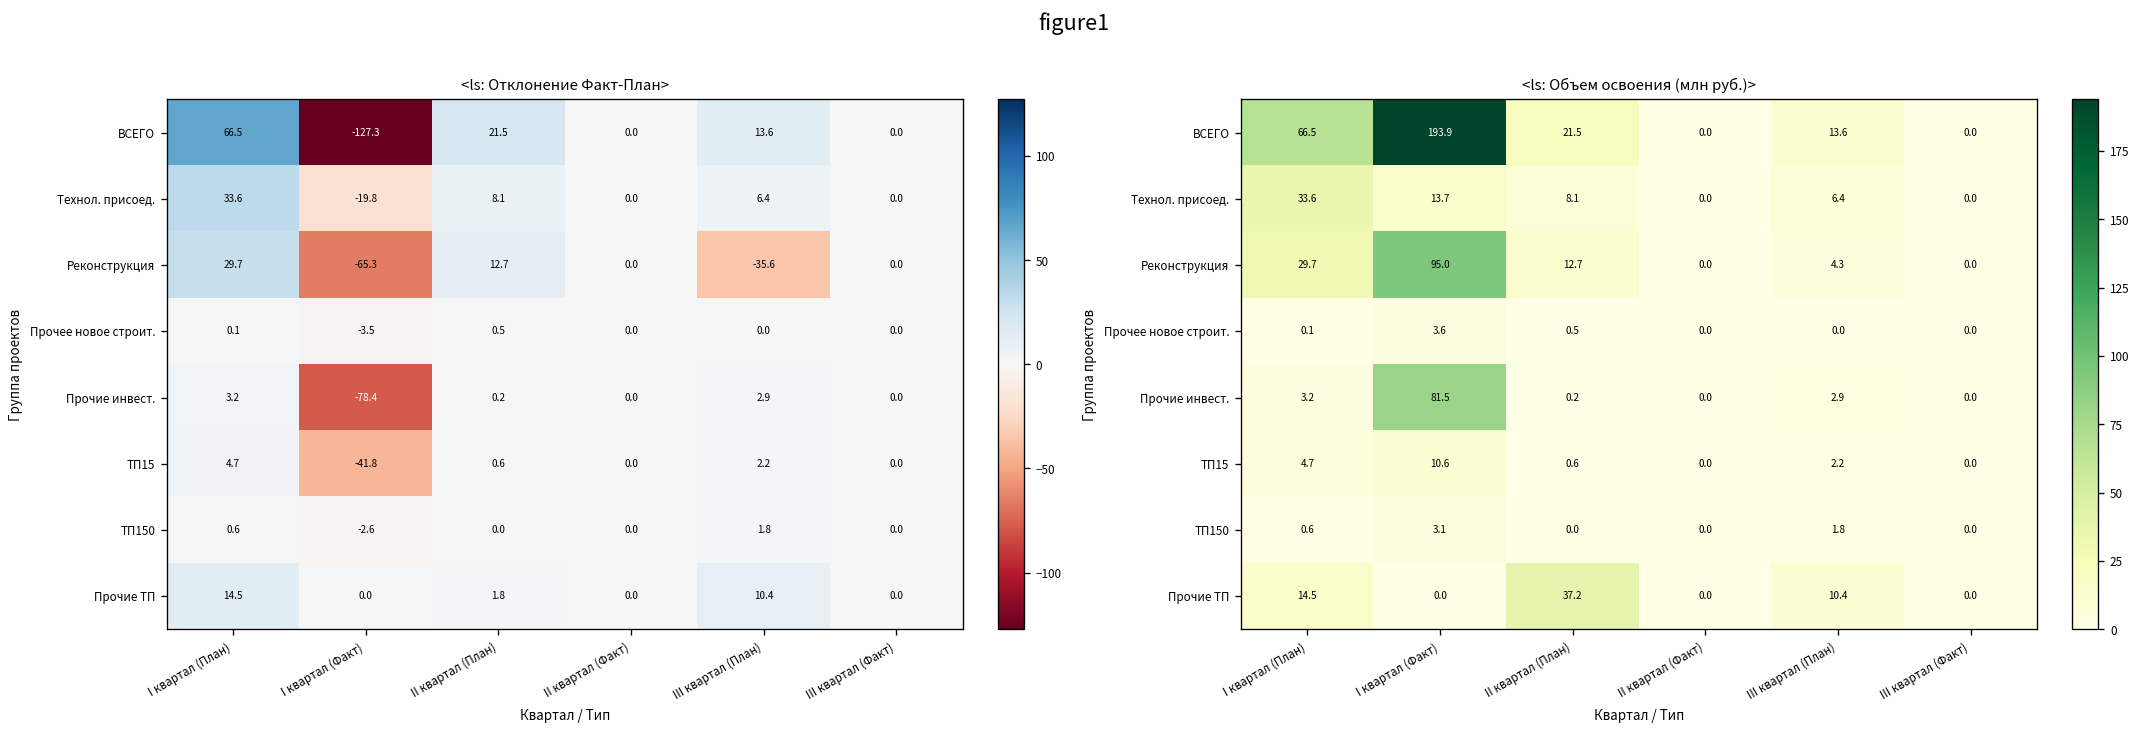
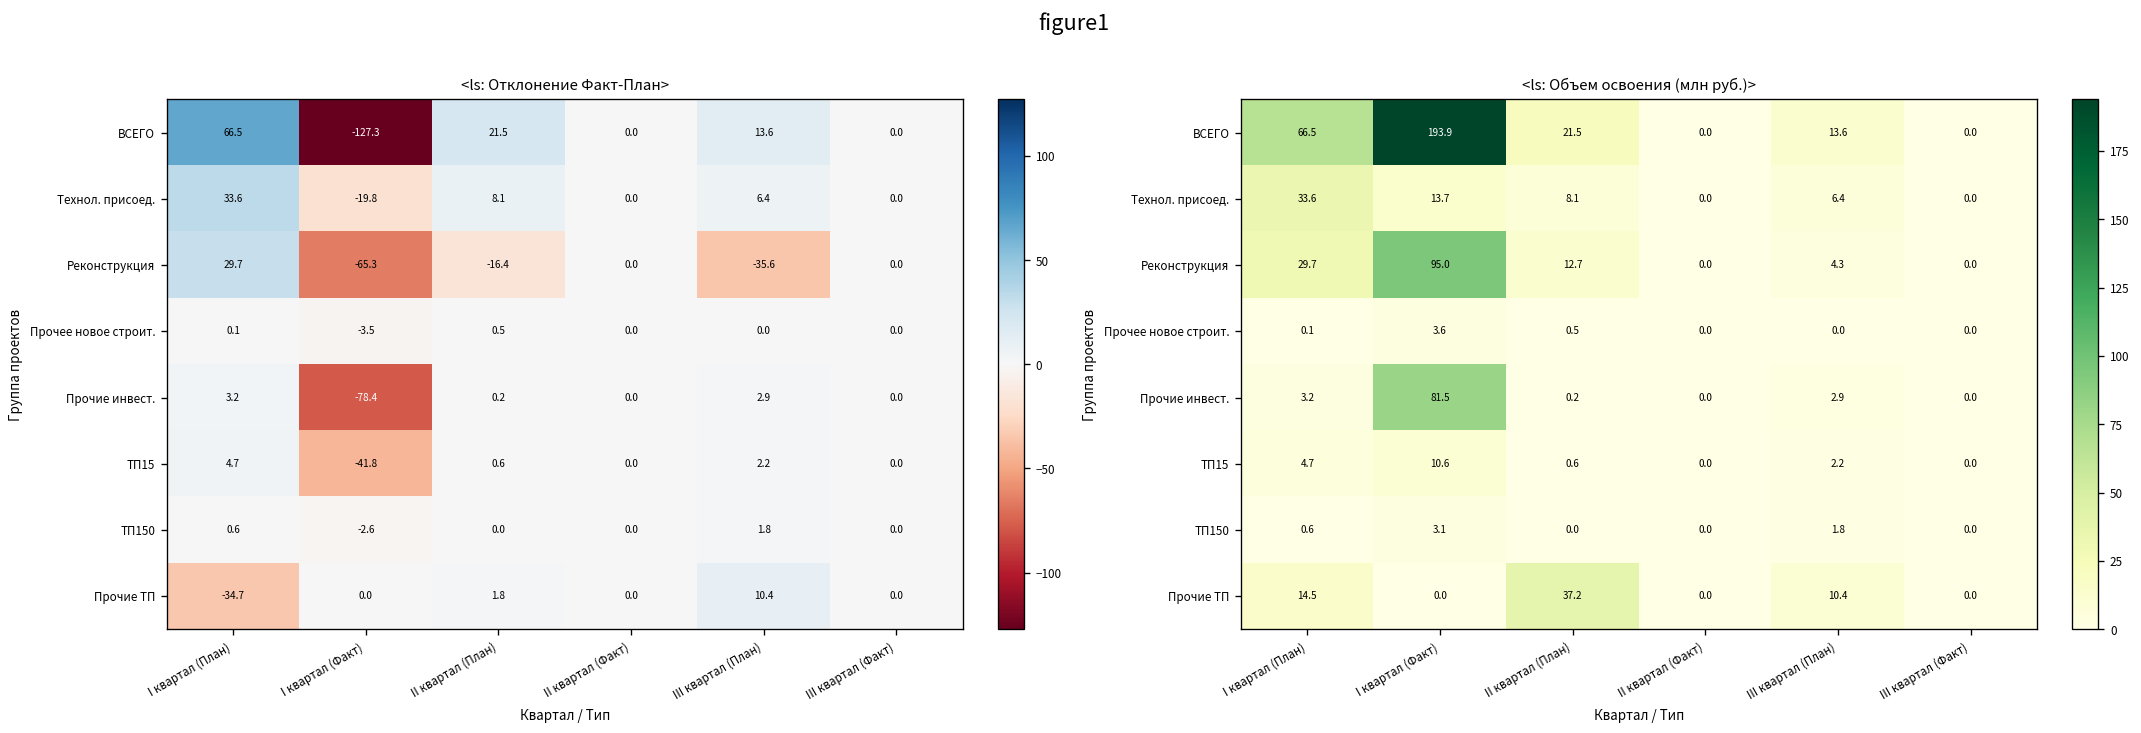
<ls: Отклонение Факт-План>, Реконструкция, II квартал (План): 12.7 -> -16.4
<ls: Отклонение Факт-План>, Прочие ТП, I квартал (План): 14.5 -> -34.7
